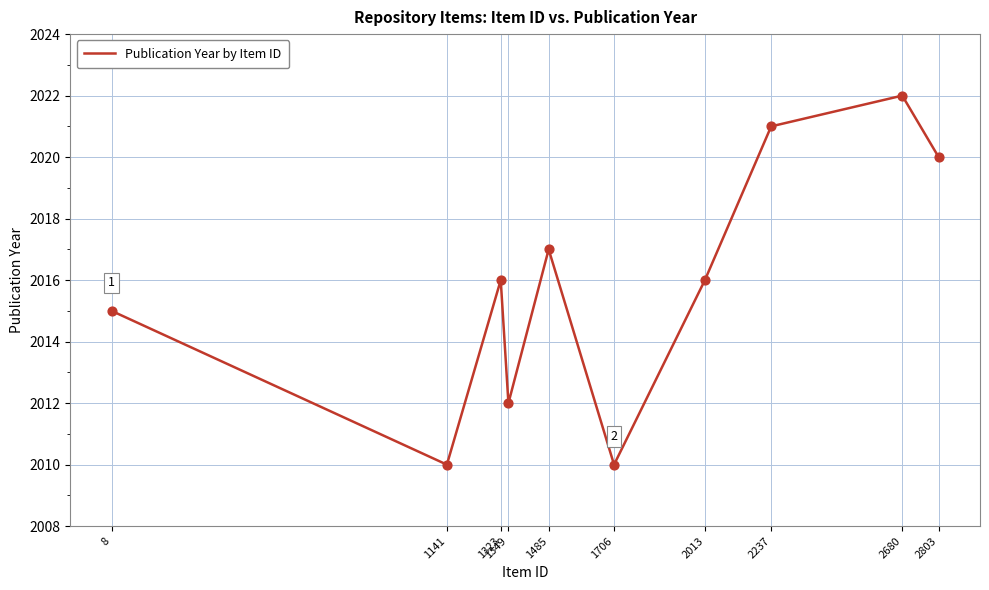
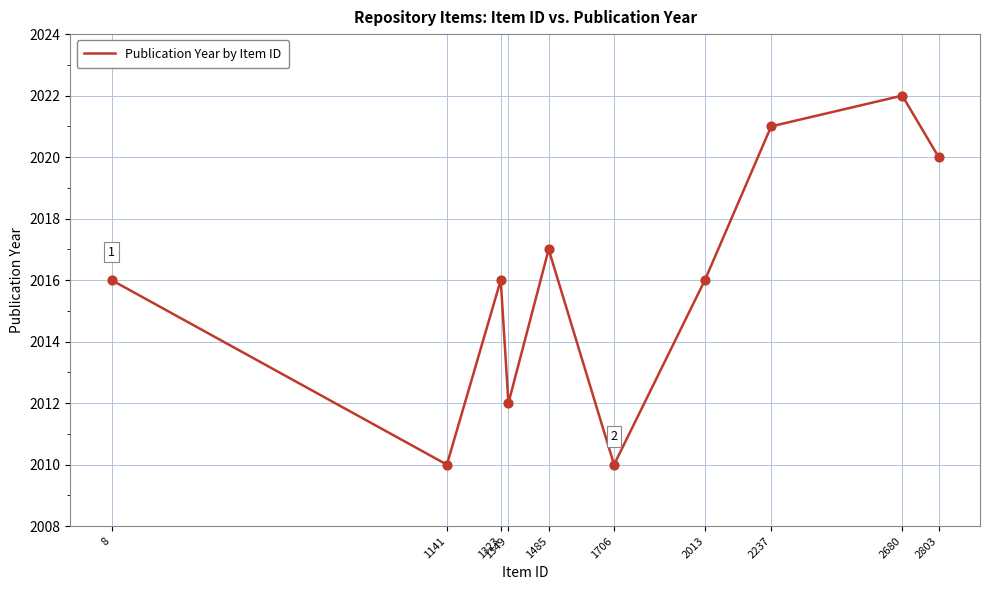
8: 2015 -> 2016
